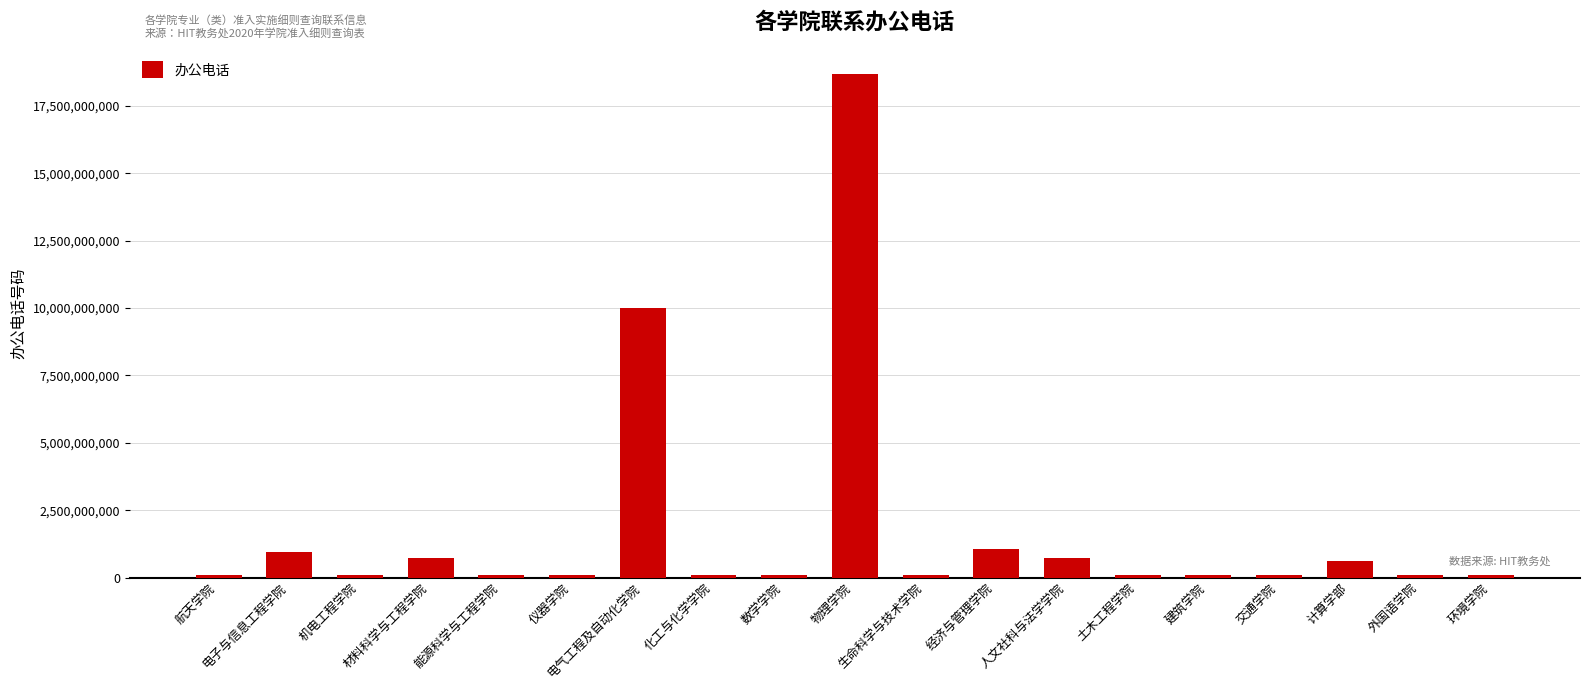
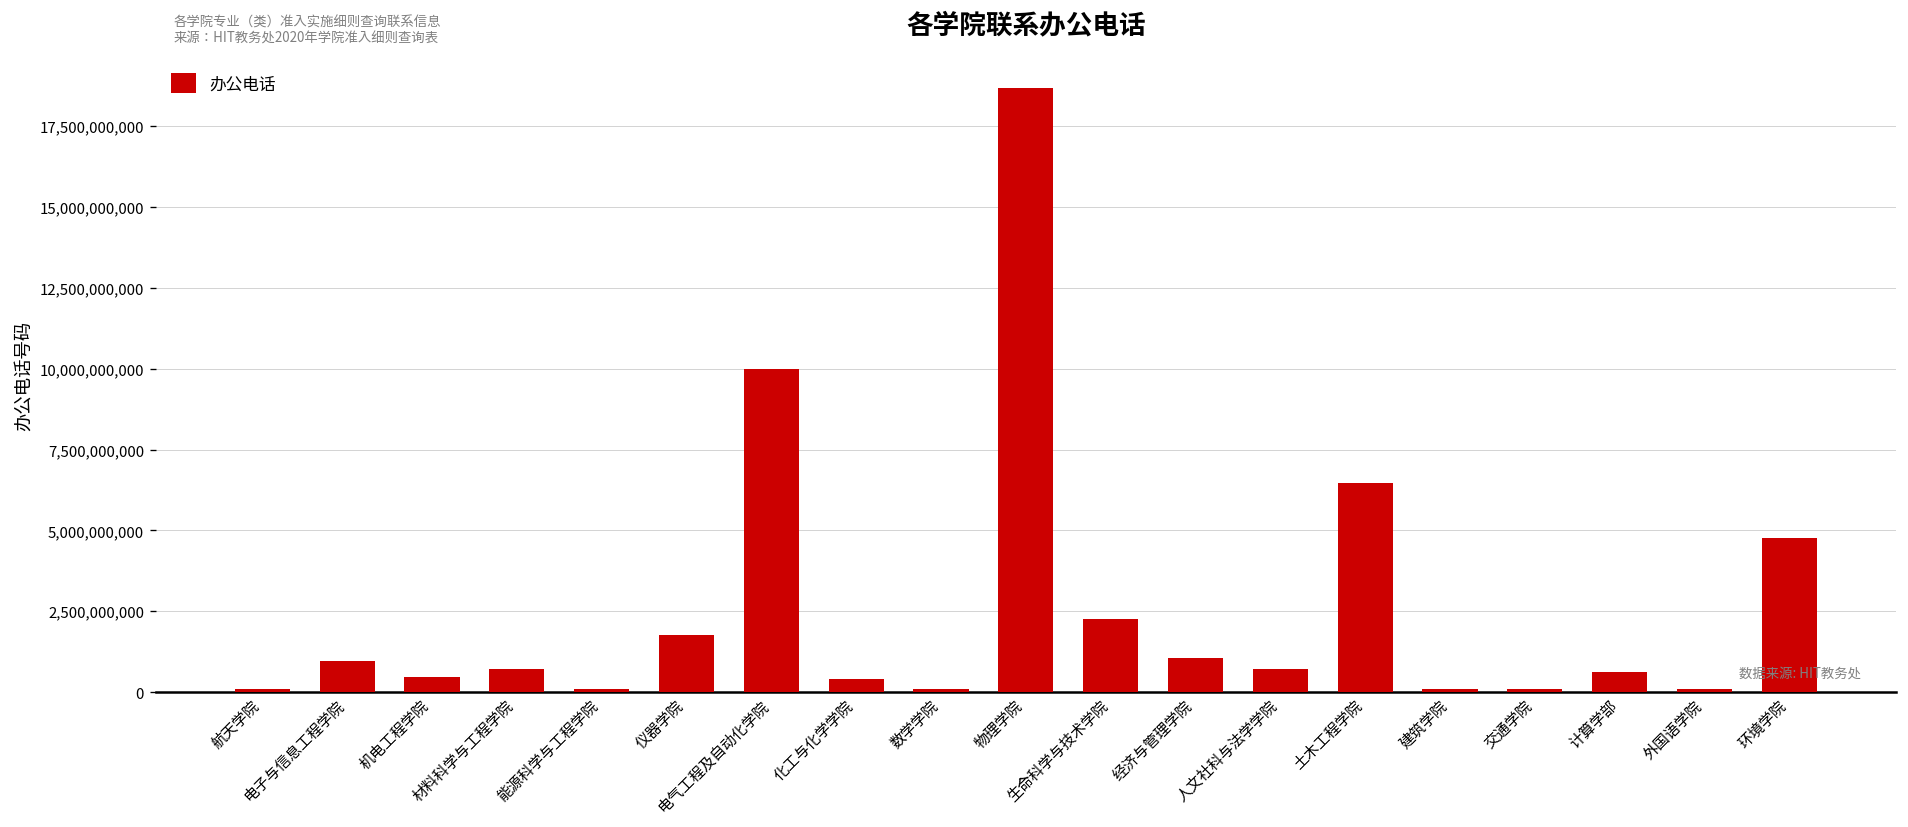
机电工程学院: 100,000,000 -> 500,000,000
仪器学院: 100,000,000 -> 1,800,000,000
化工与化学学院: 100,000,000 -> 400,000,000
生命科学与技术学院: 100,000,000 -> 2,300,000,000
土木工程学院: 100,000,000 -> 6,500,000,000
环境学院: 100,000,000 -> 4,800,000,000
